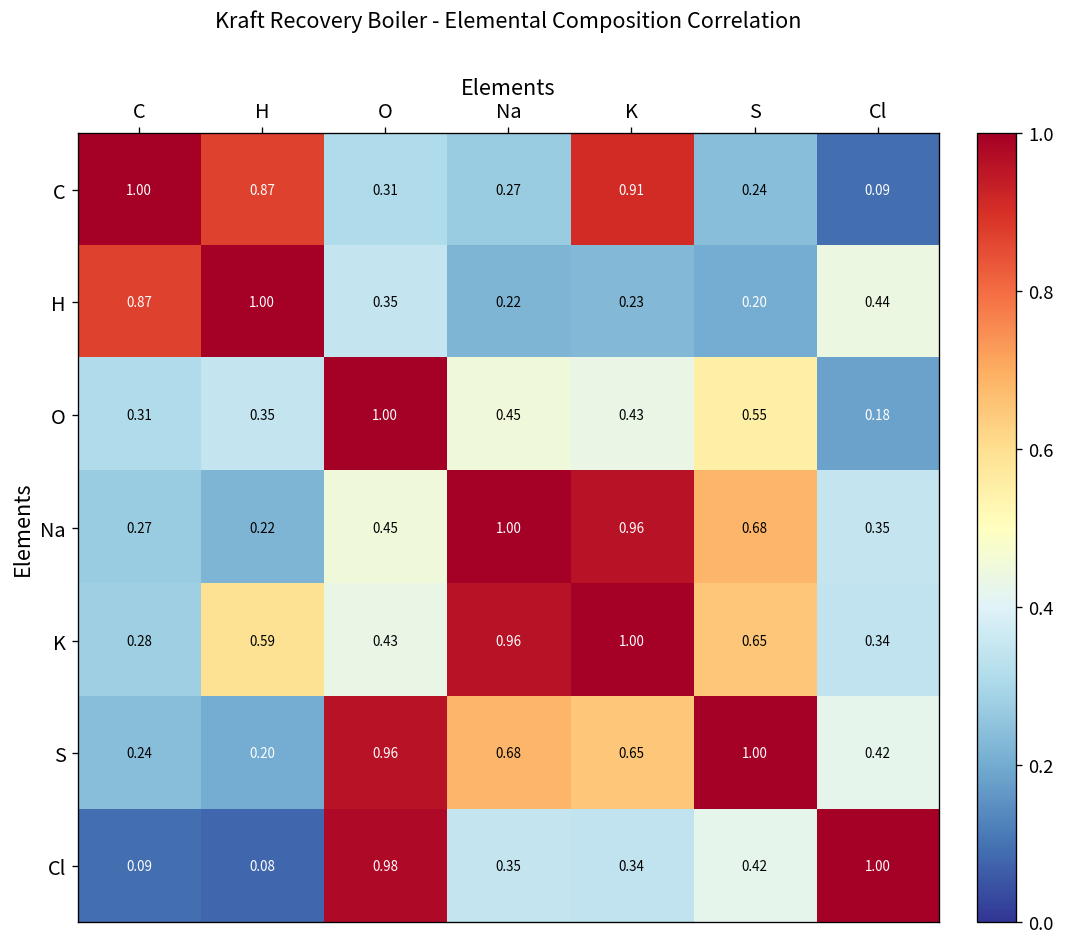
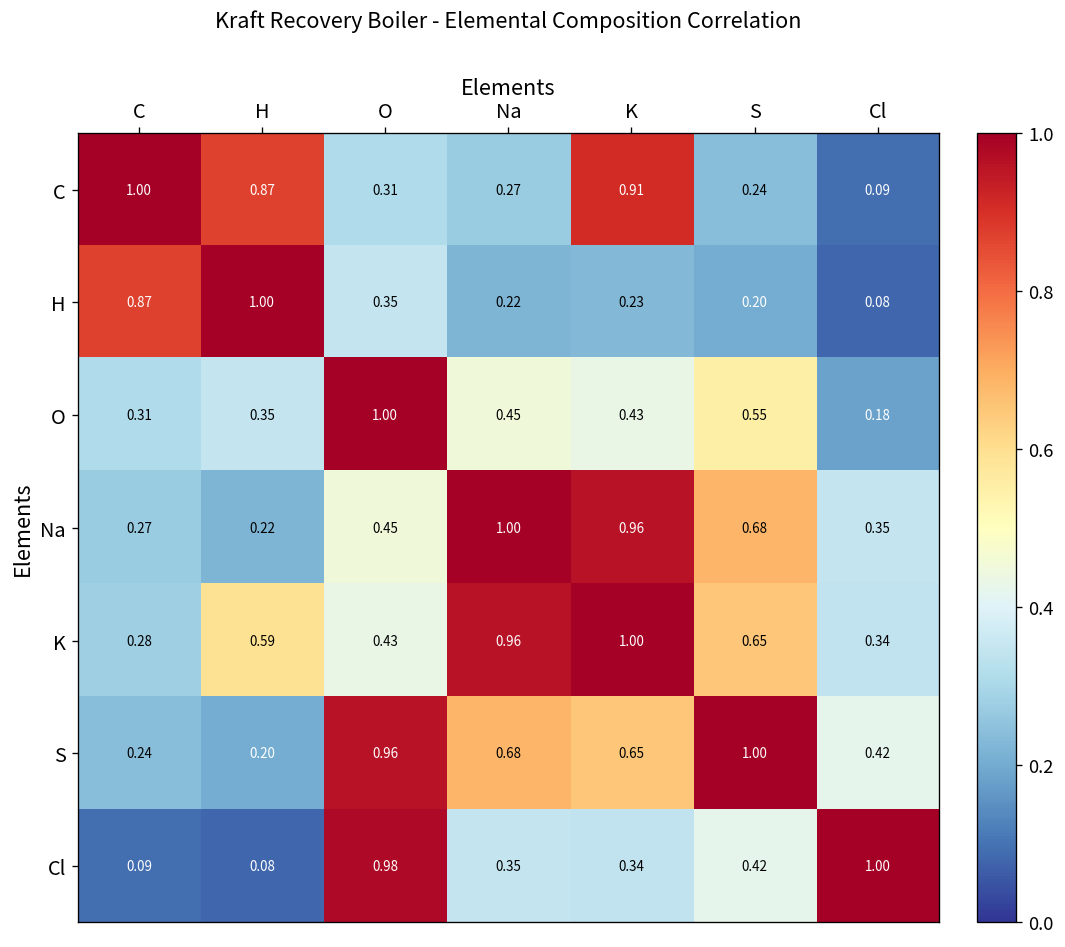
H, Cl: 0.44 -> 0.08
